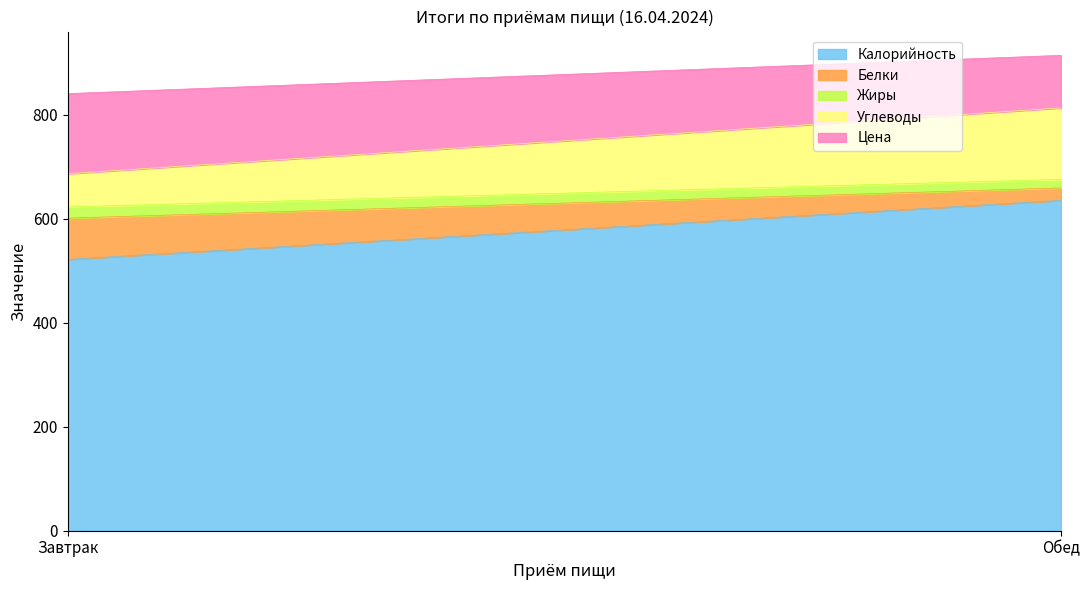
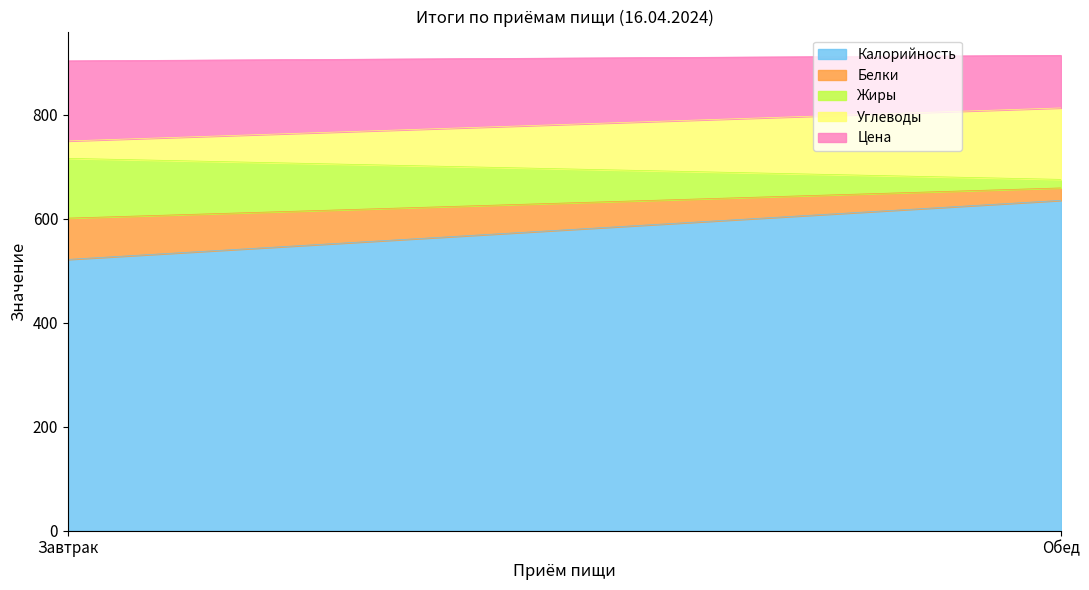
Жиры, Завтрак: 20 -> 110
Углеводы, Завтрак: 60 -> 30
